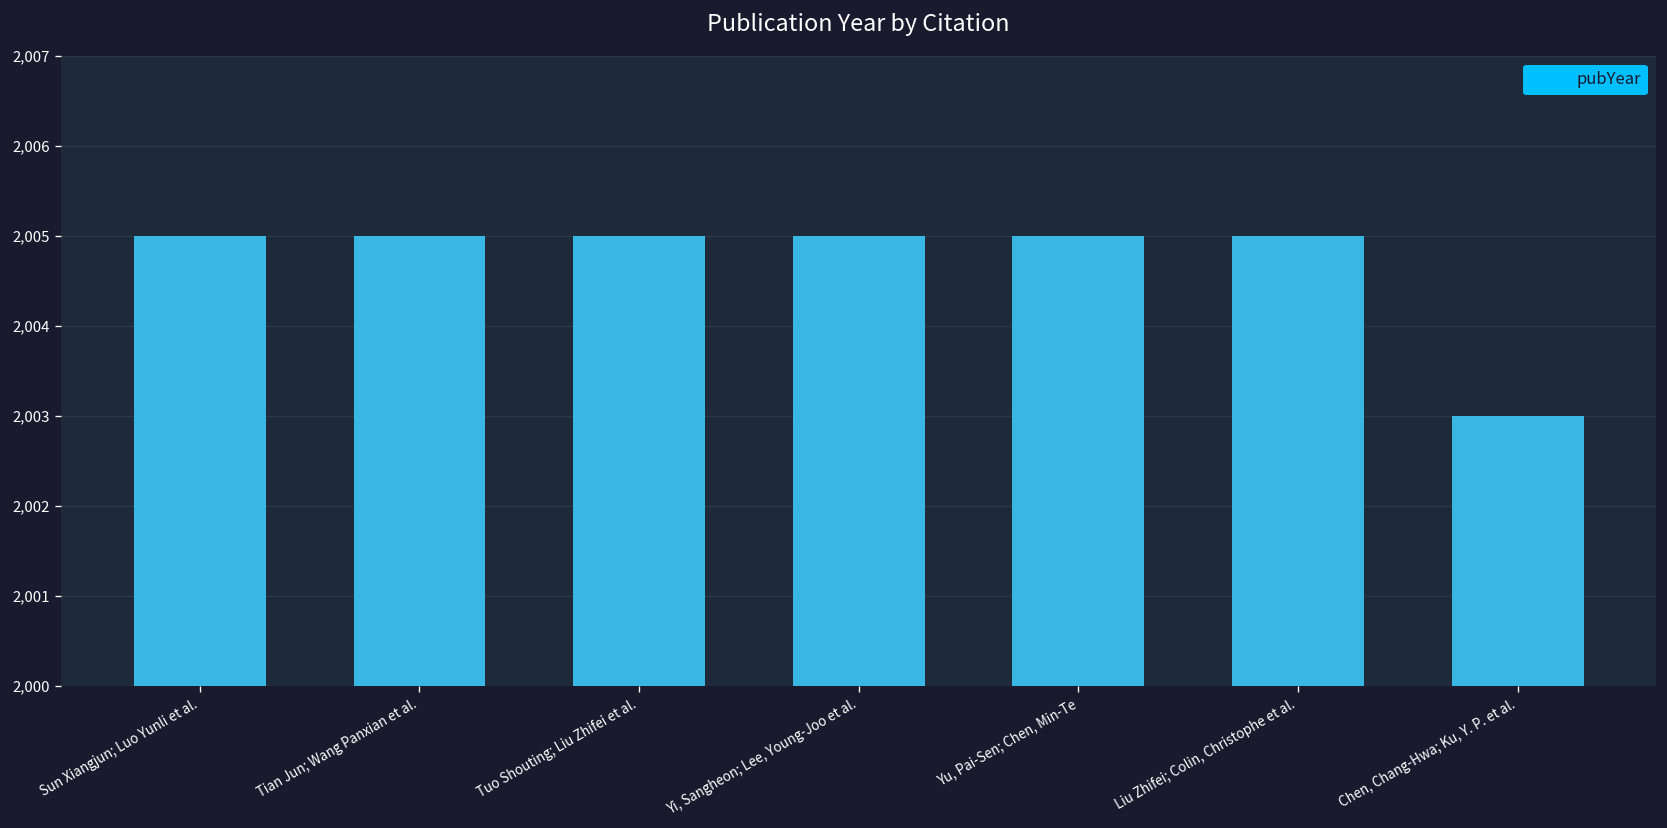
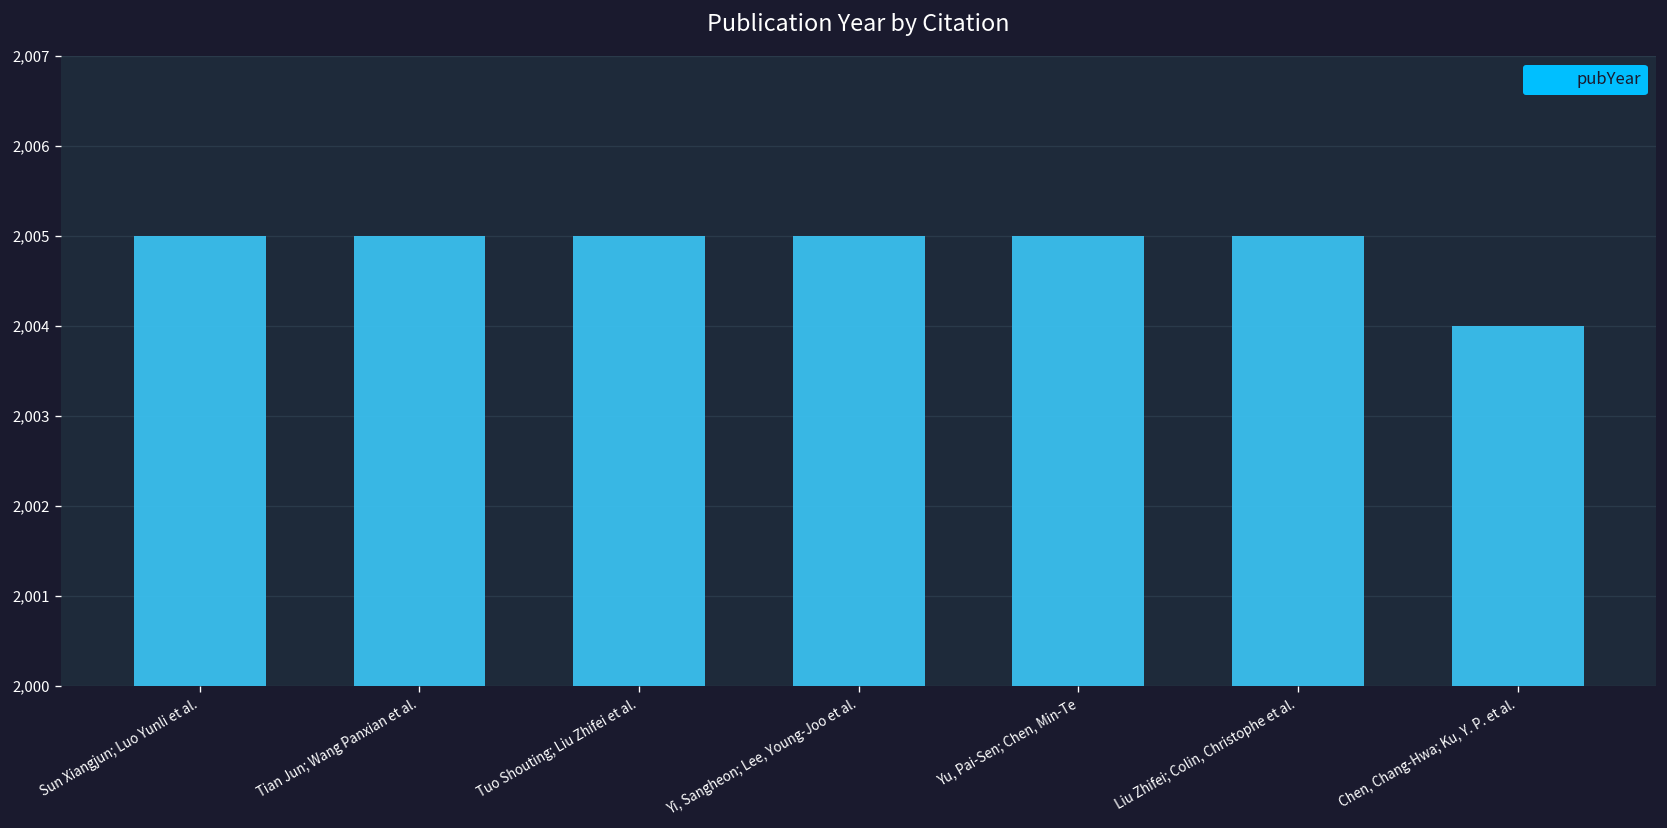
Chen, Chang-Hwa; Ku, Y. P. et al.: 2,003 -> 2,004
